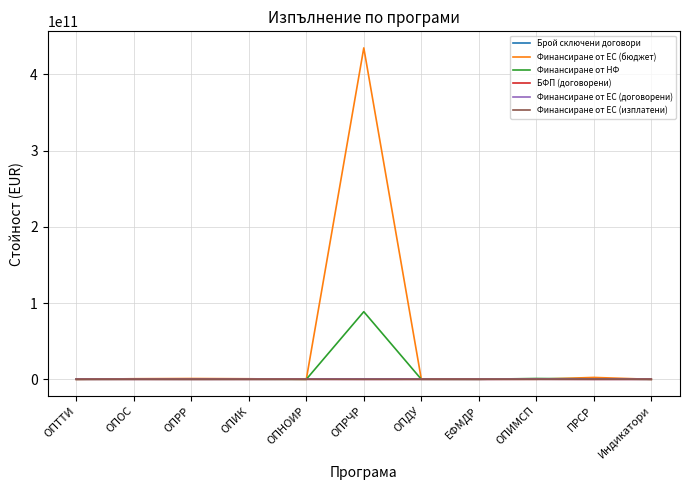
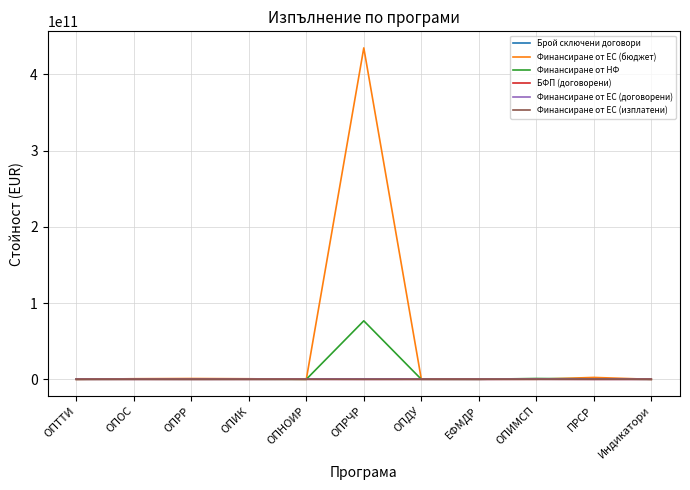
Финансиране от НФ, ОПРЧР: 90000000000 -> 80000000000
